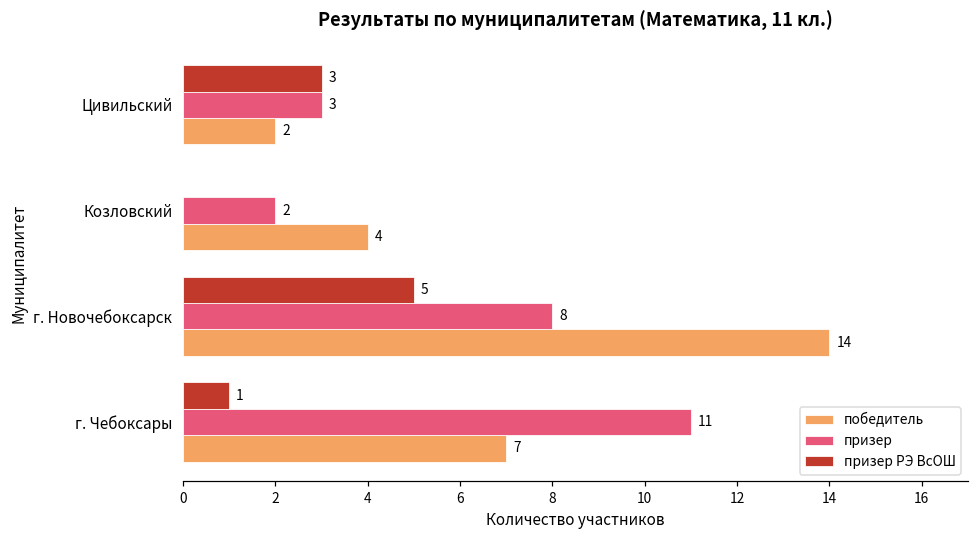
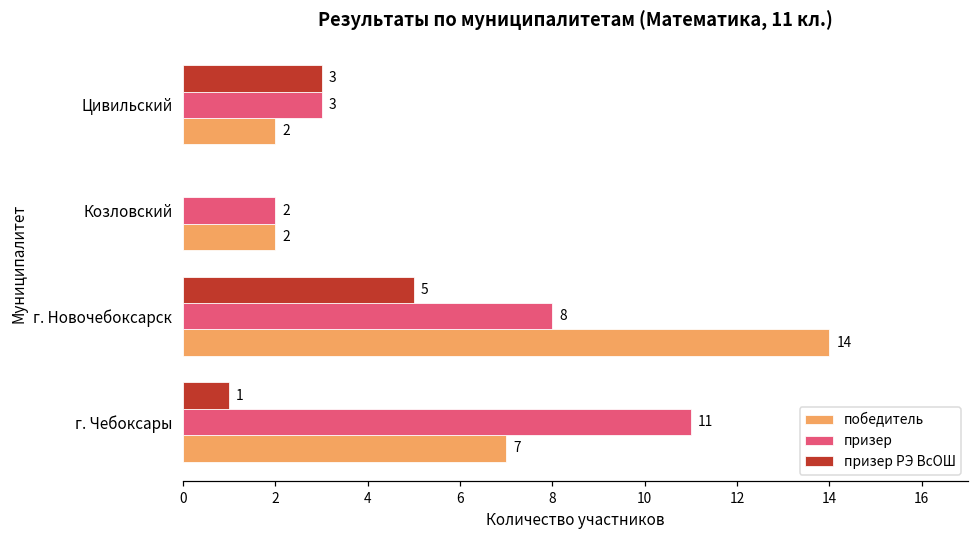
победитель, Козловский: 4 -> 2
